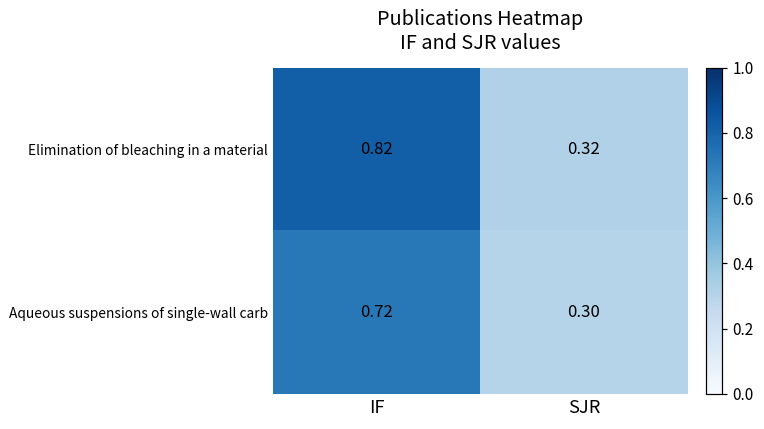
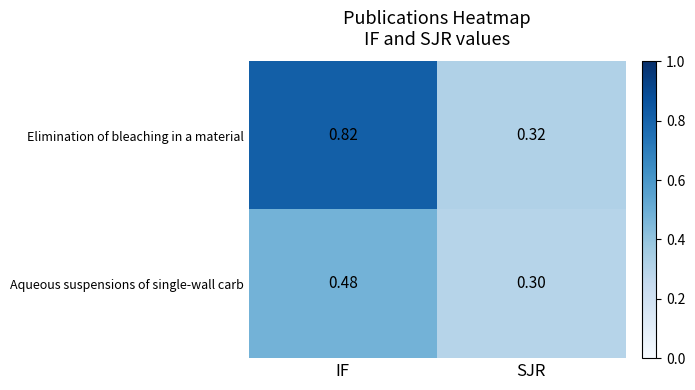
Aqueous suspensions of single-wall carb, IF: 0.72 -> 0.48
